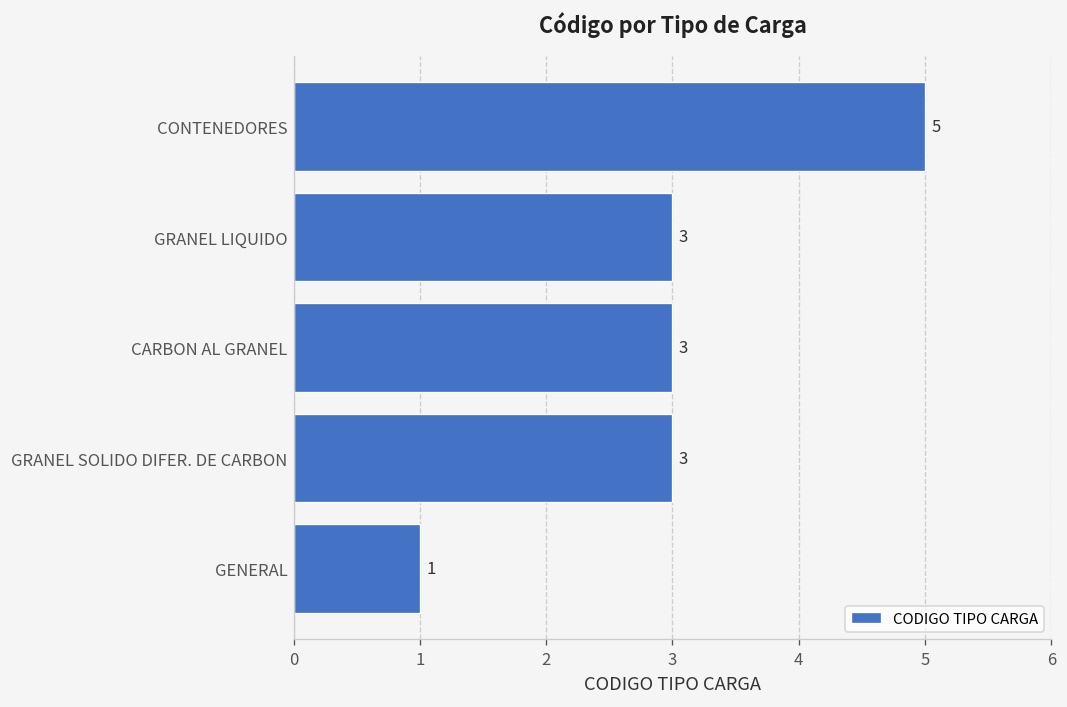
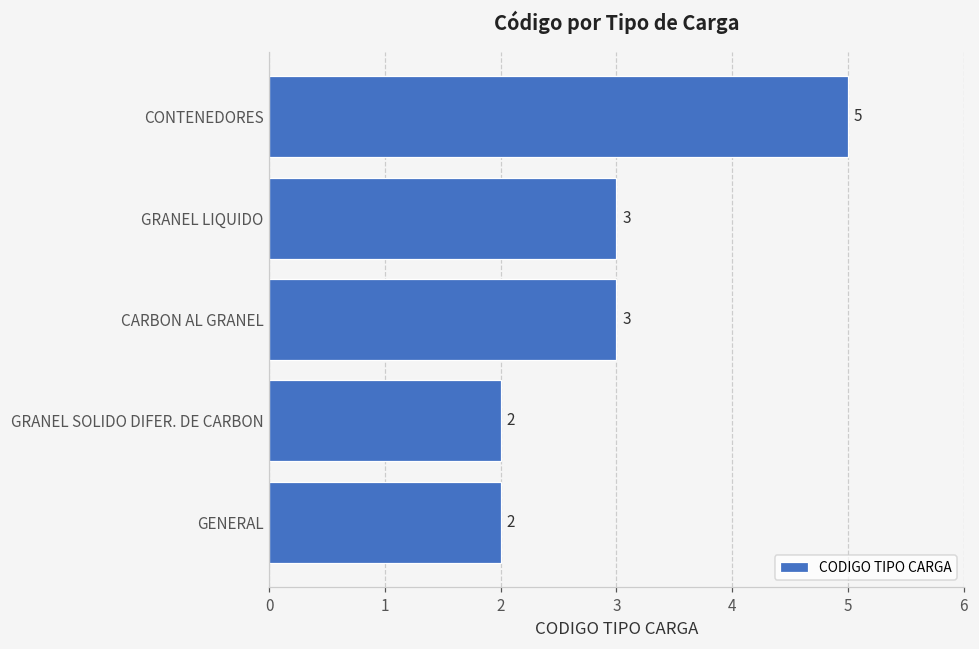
GRANEL SOLIDO DIFER. DE CARBON: 3 -> 2
GENERAL: 1 -> 2
